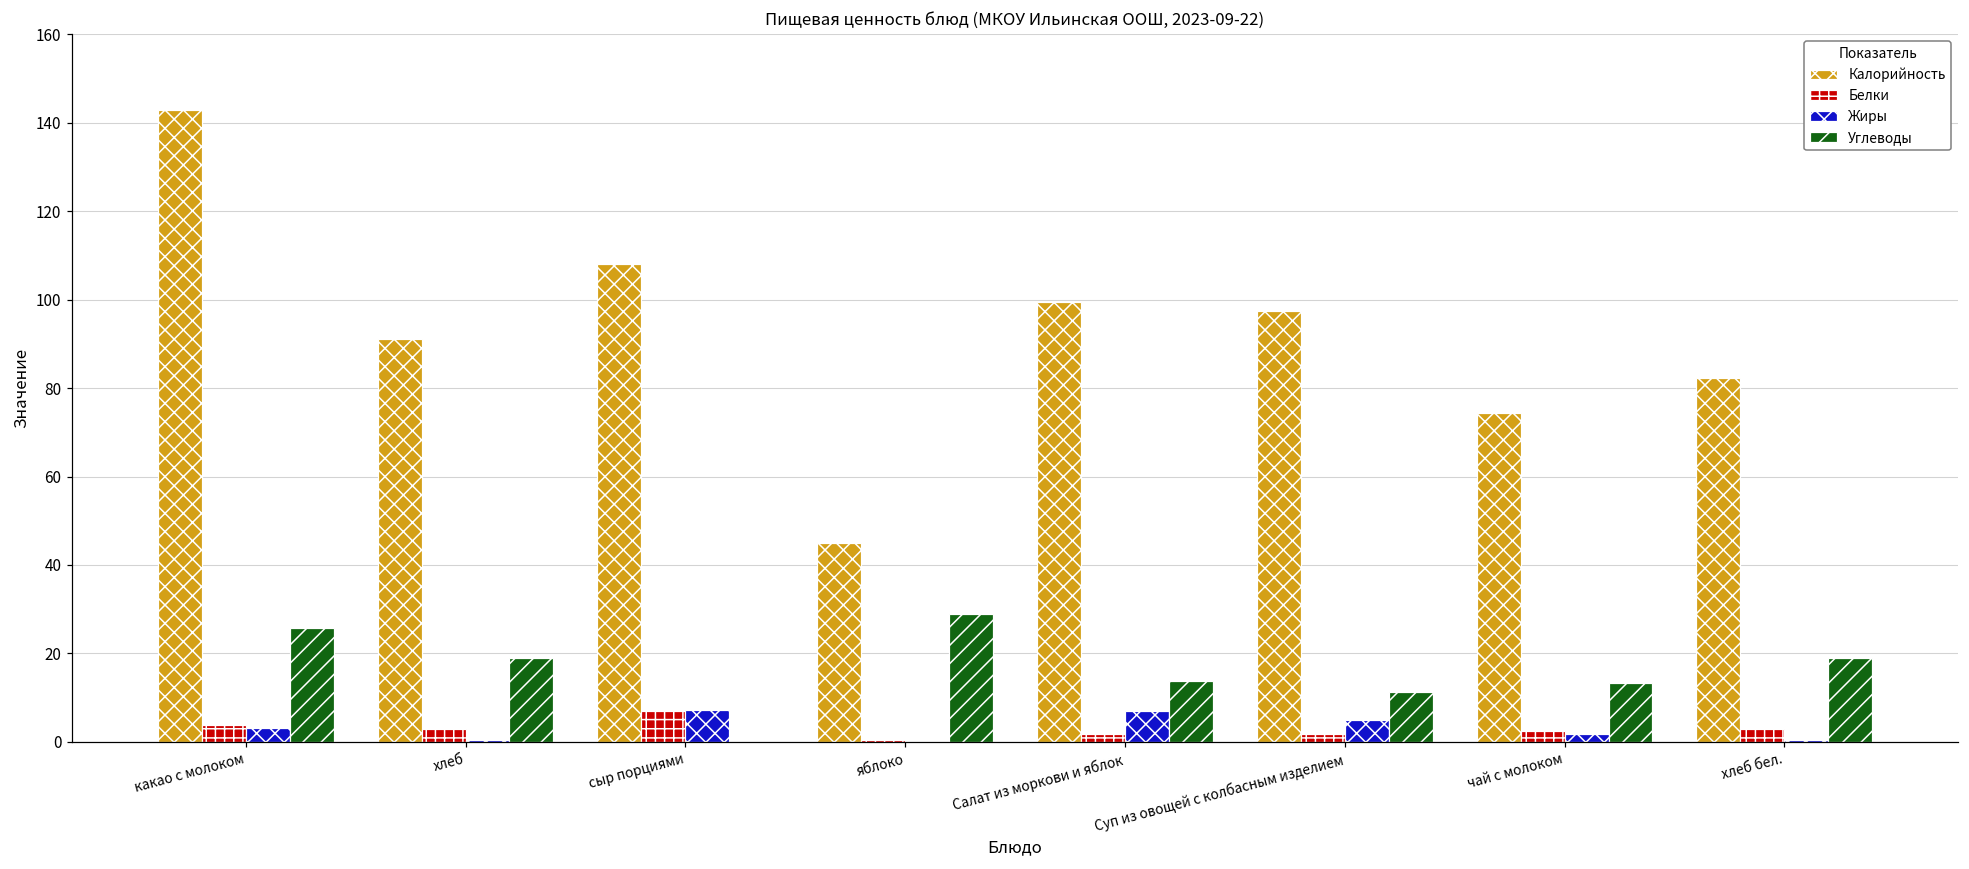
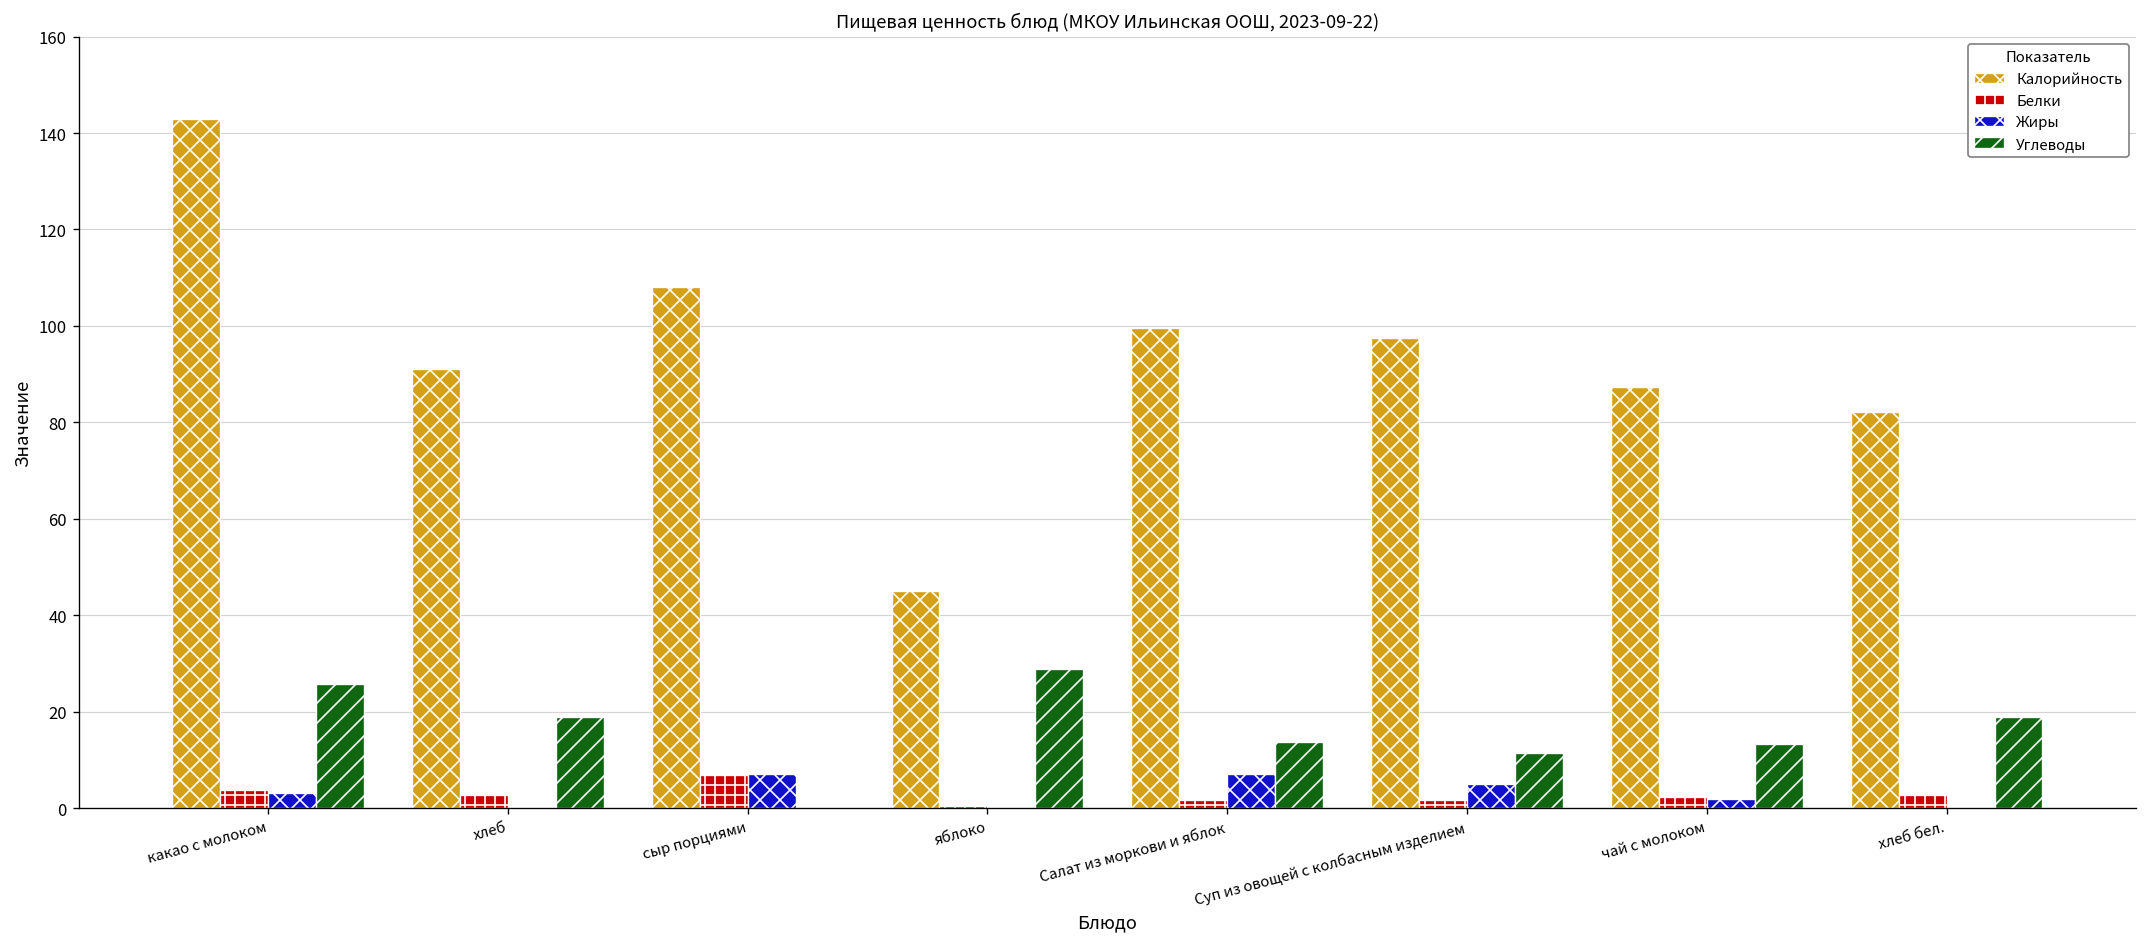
Калорийность, чай с молоком: 74 -> 87
